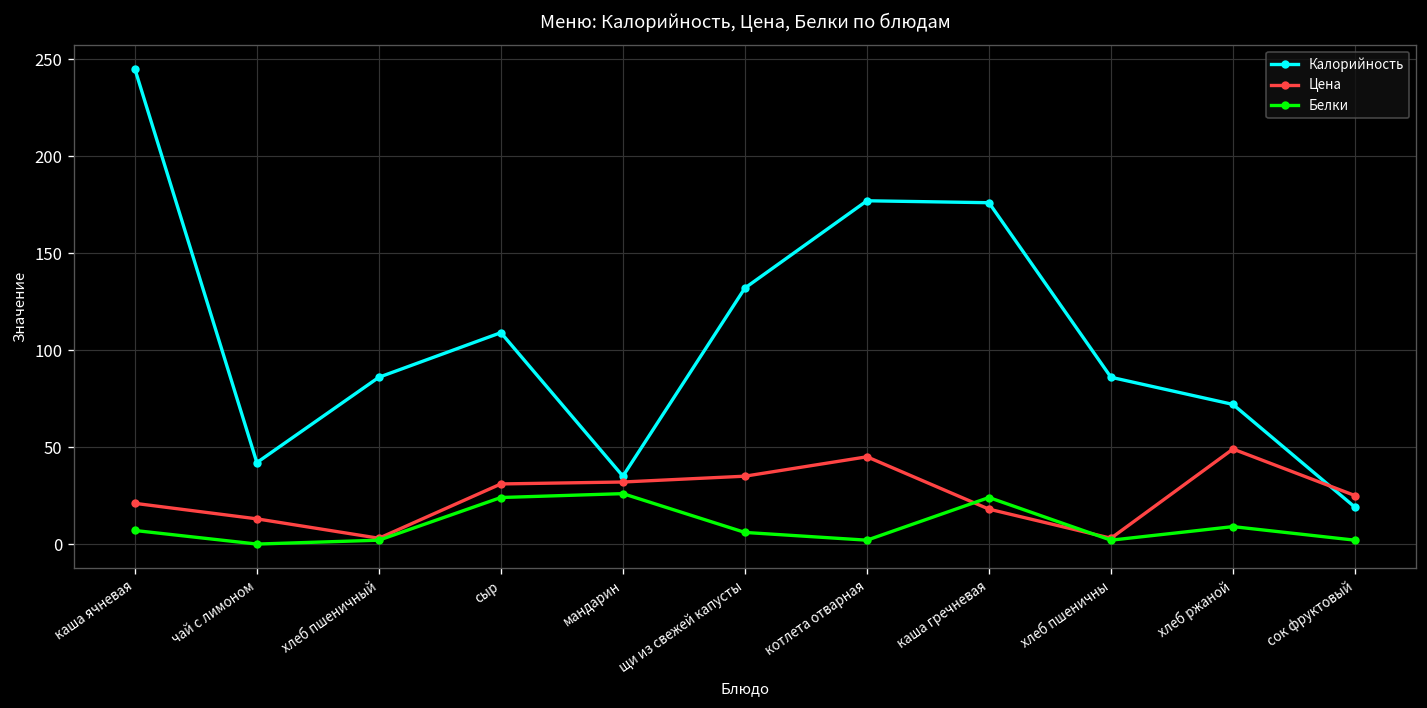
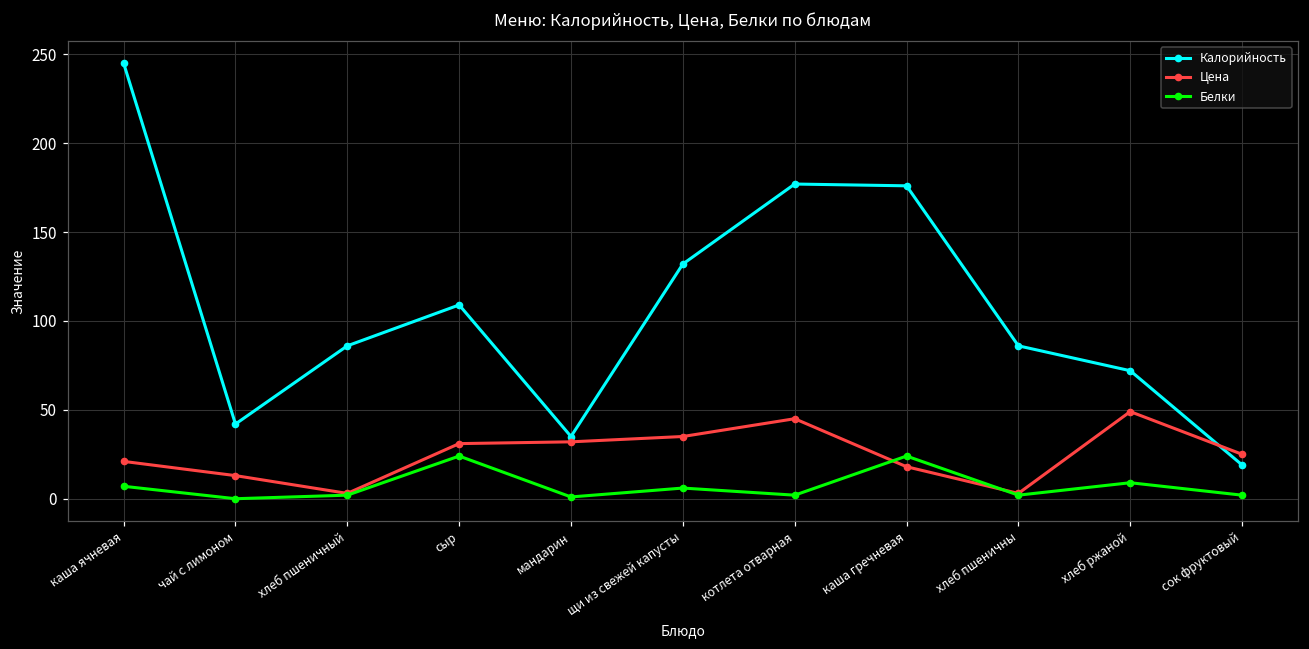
Белки, мандарин: 26 -> 1
